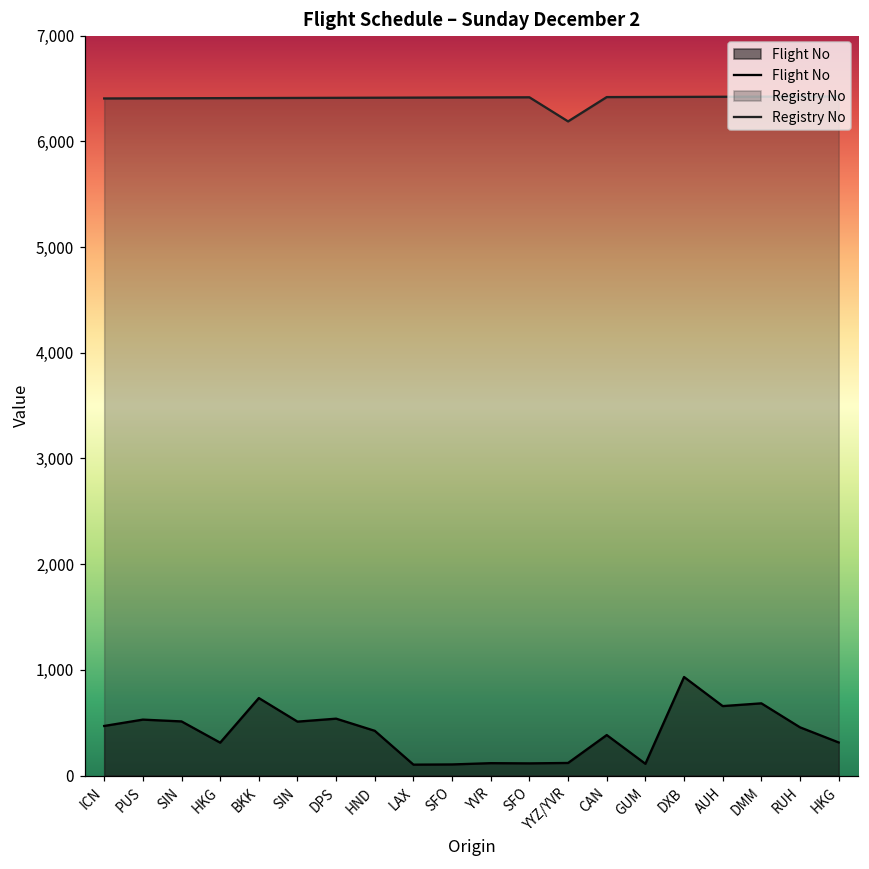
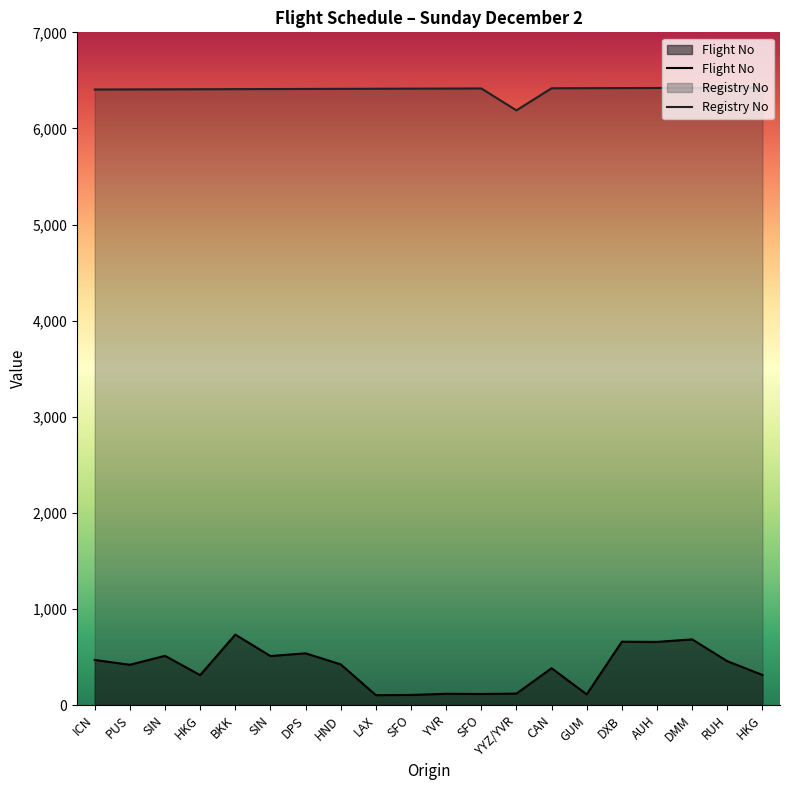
Flight No, PUS: 500 -> 400
Flight No, DXB: 900 -> 700
